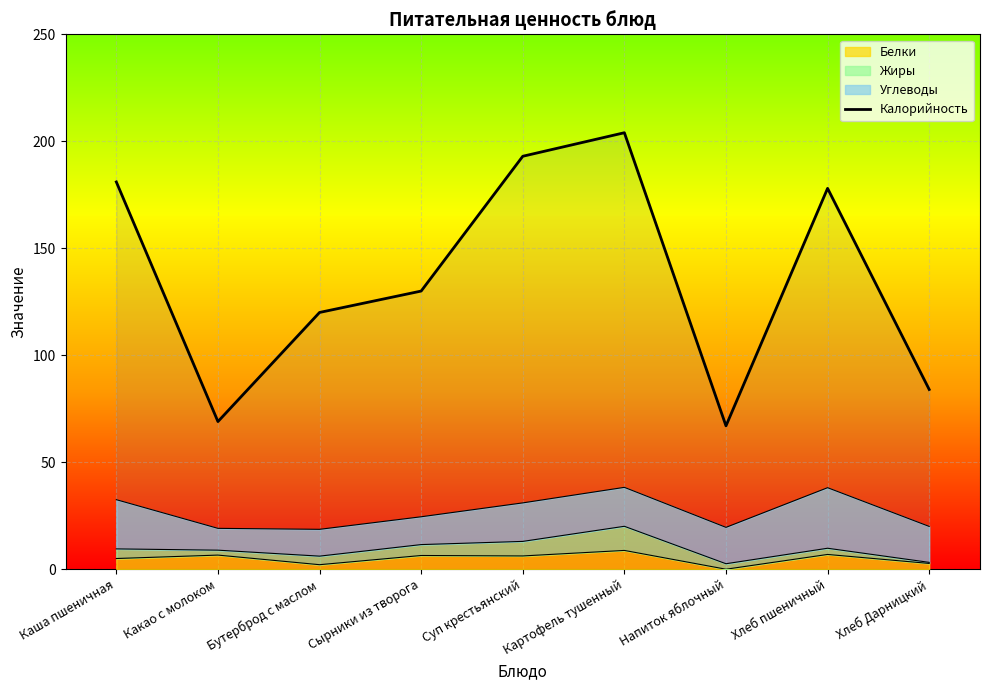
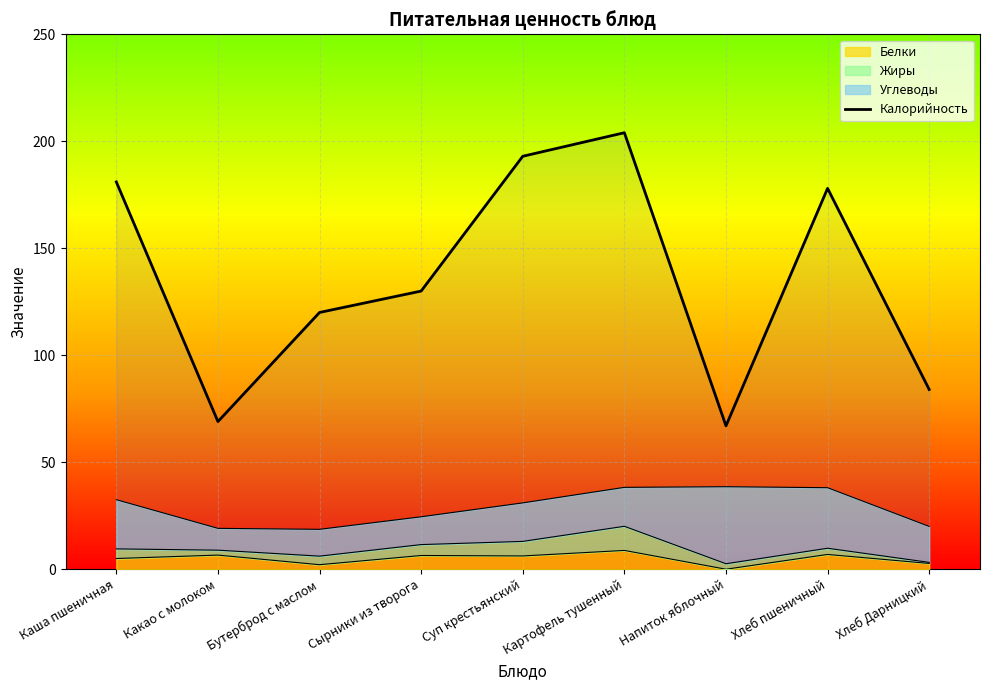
Углеводы, Напиток яблочный: 17 -> 36
